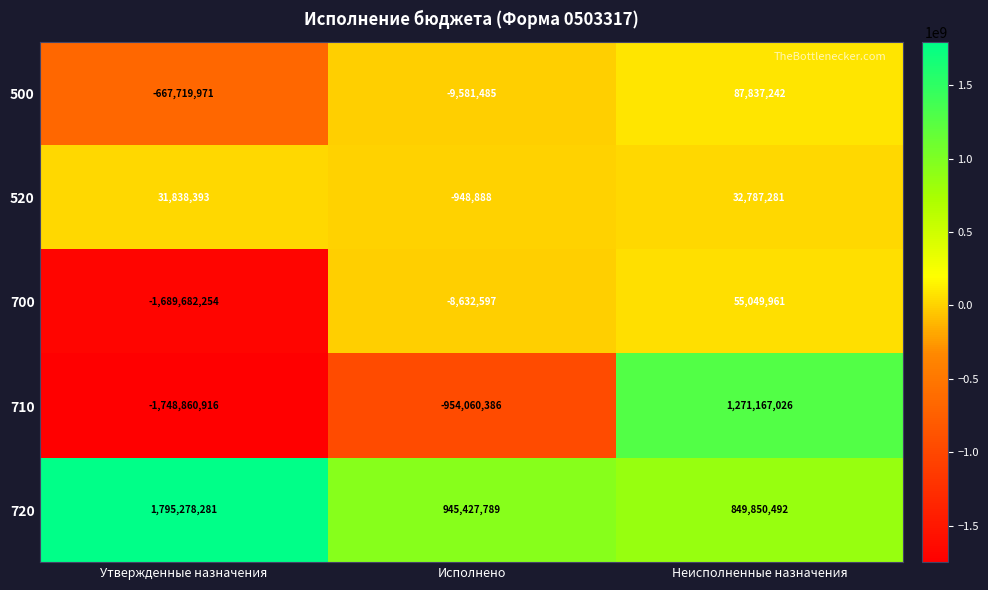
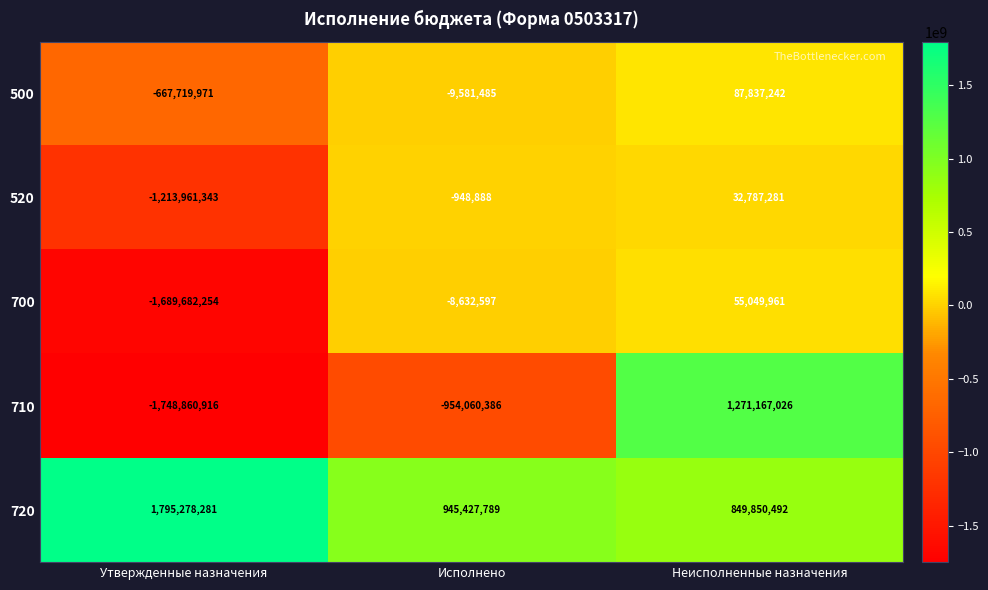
520, Утвержденные назначения: 31,838,393 -> -1,213,961,343
